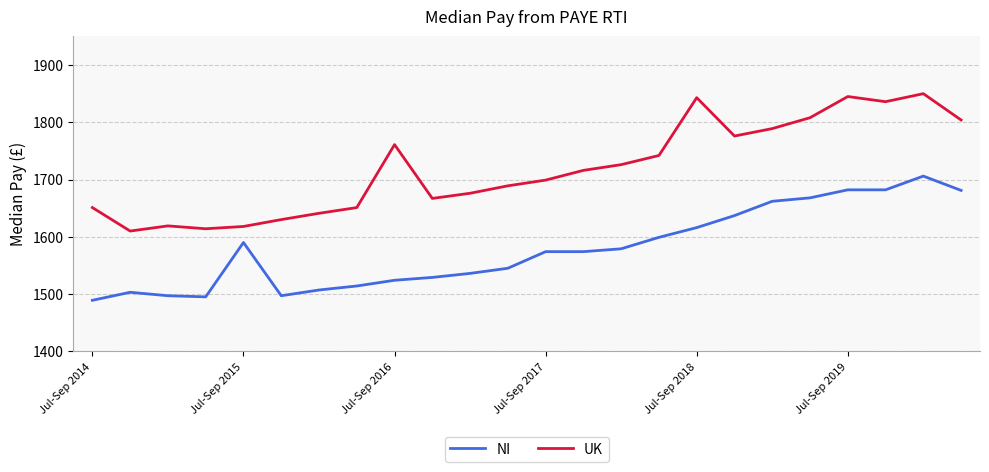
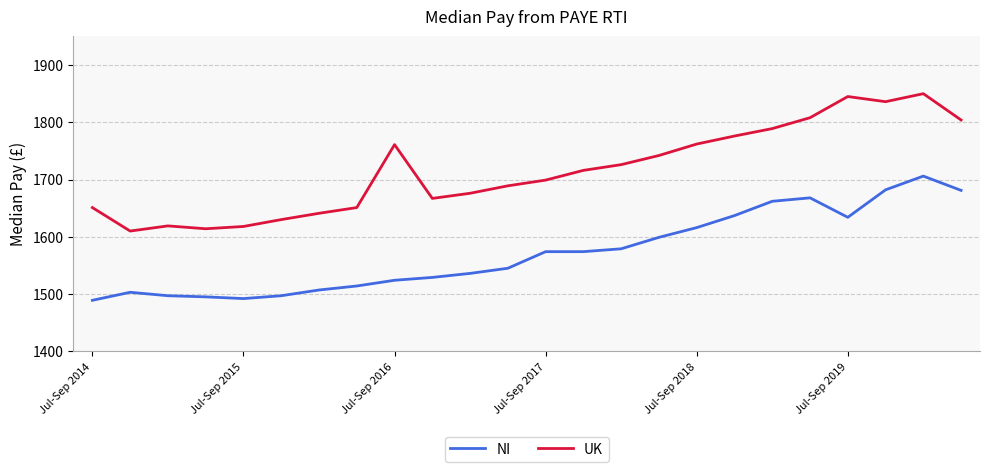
NI, Jul-Sep 2015: 1590 -> 1490
UK, Jul-Sep 2018: 1840 -> 1760
NI, Jul-Sep 2019: 1680 -> 1630
